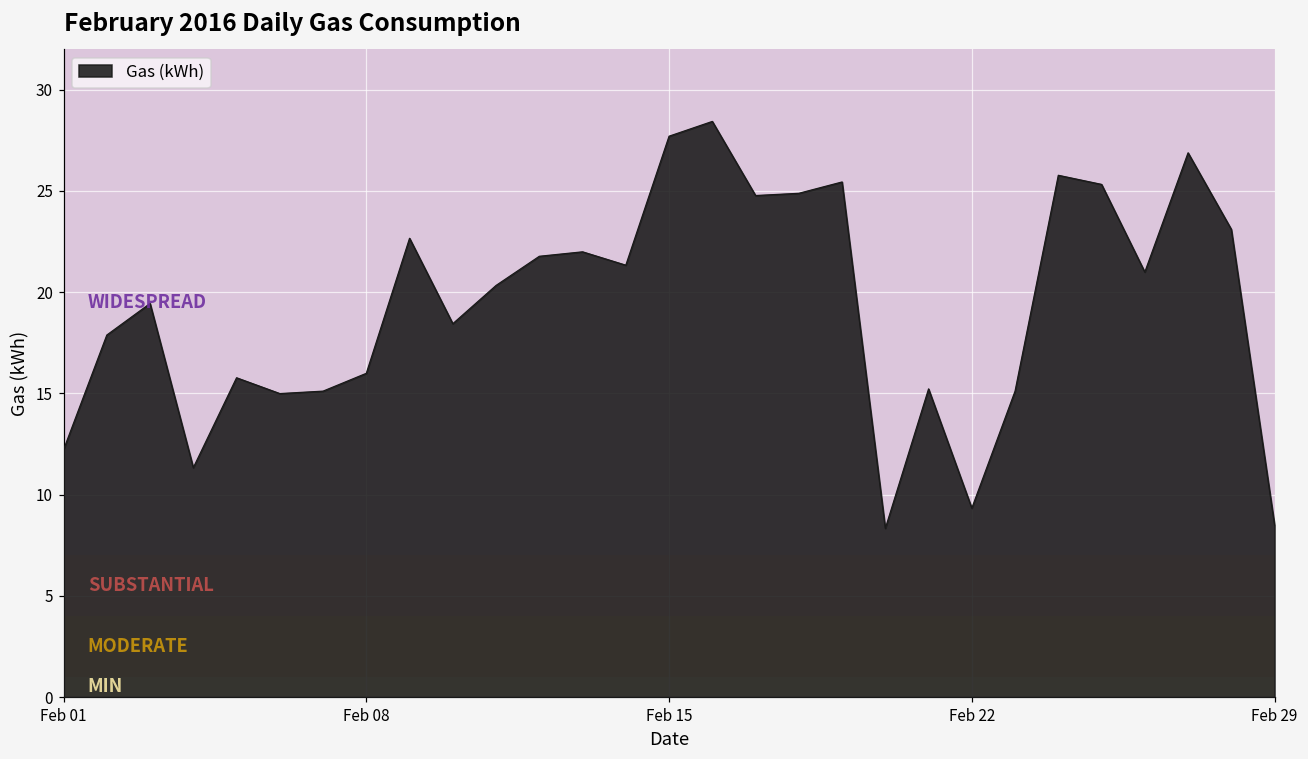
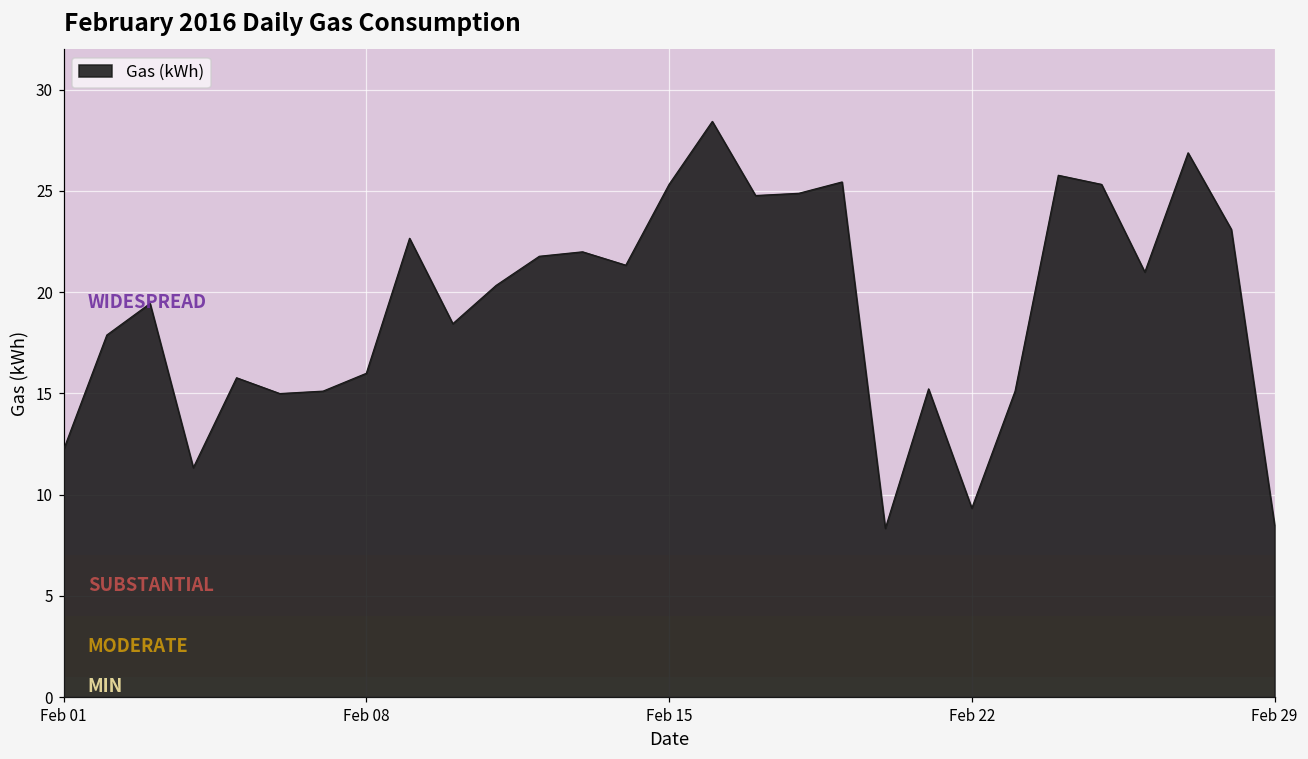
Feb 15: 27.7 -> 25.3
